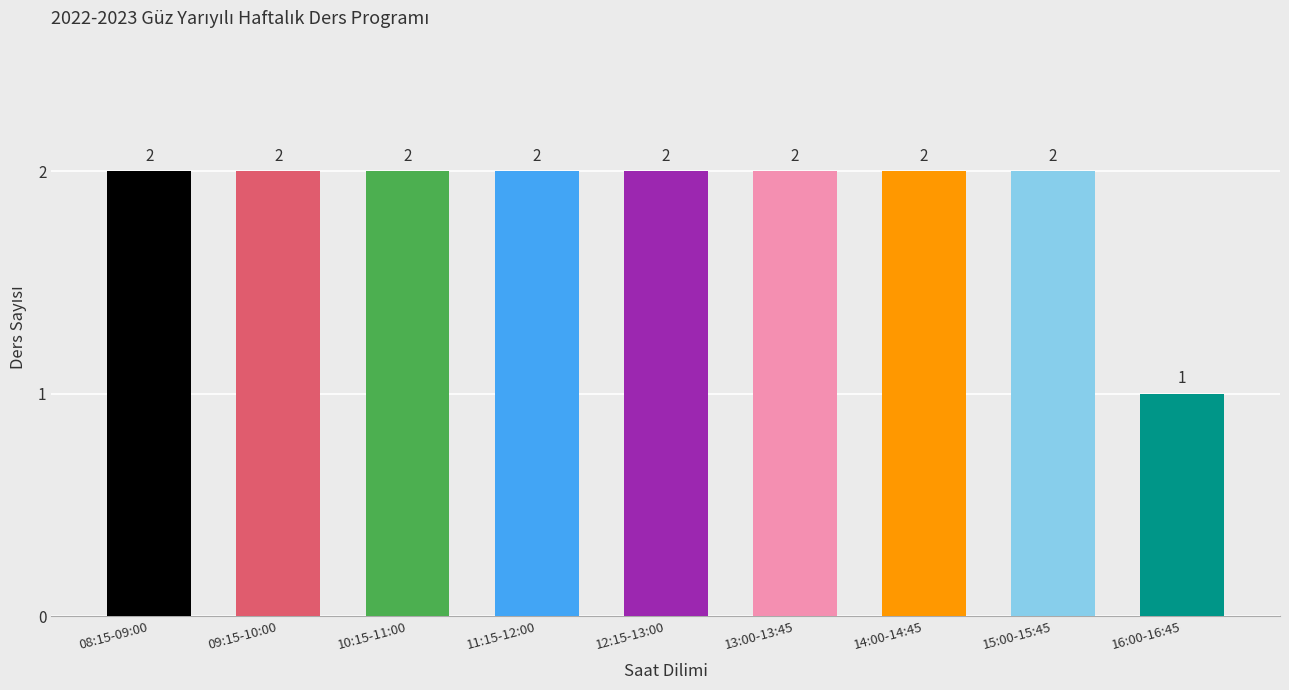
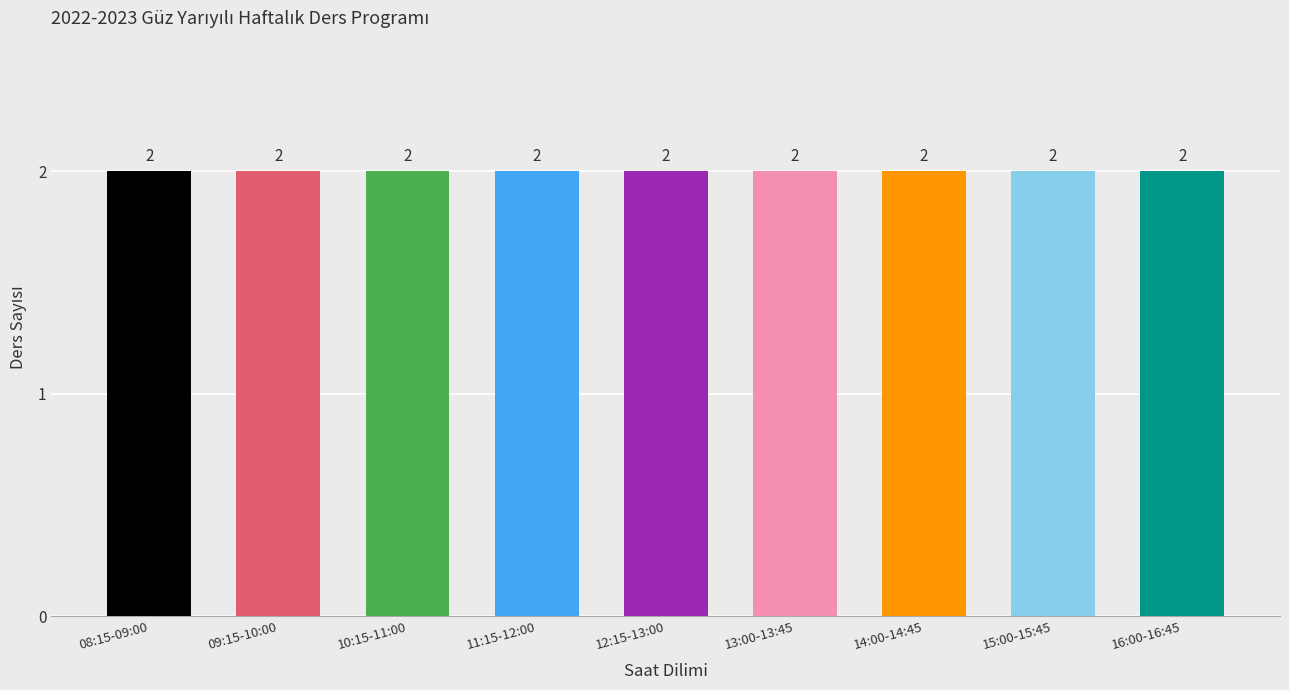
16:00-16:45: 1 -> 2
